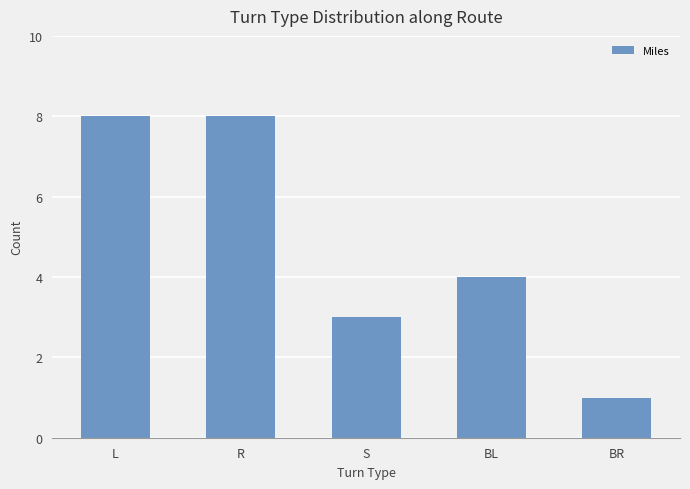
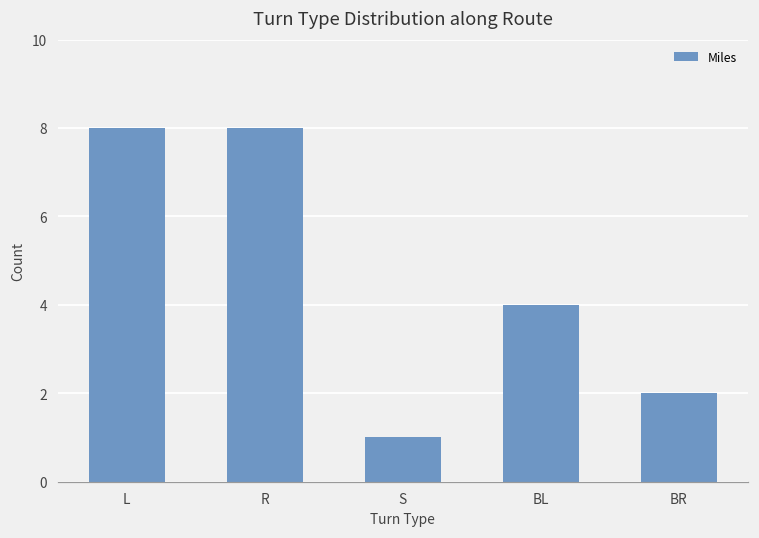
S: 3 -> 1
BR: 1 -> 2
